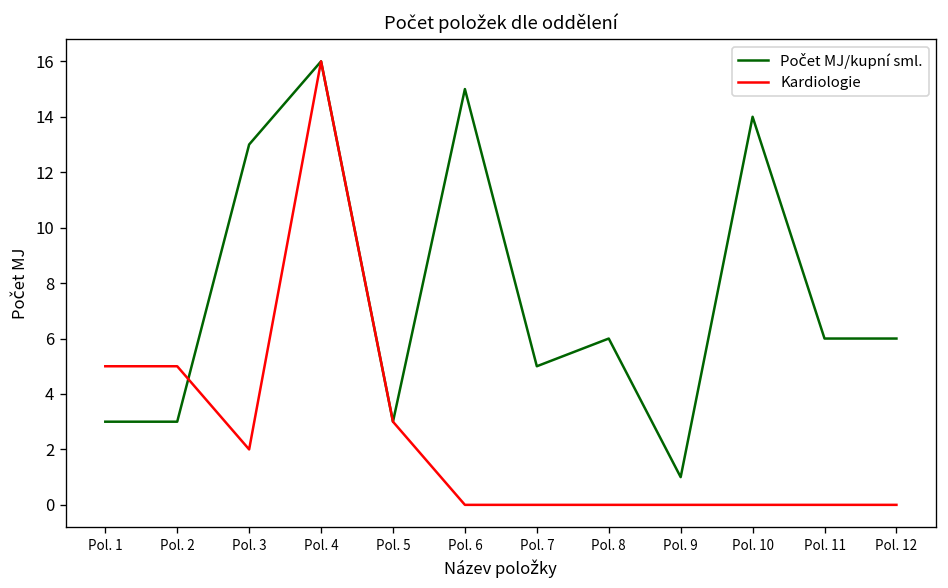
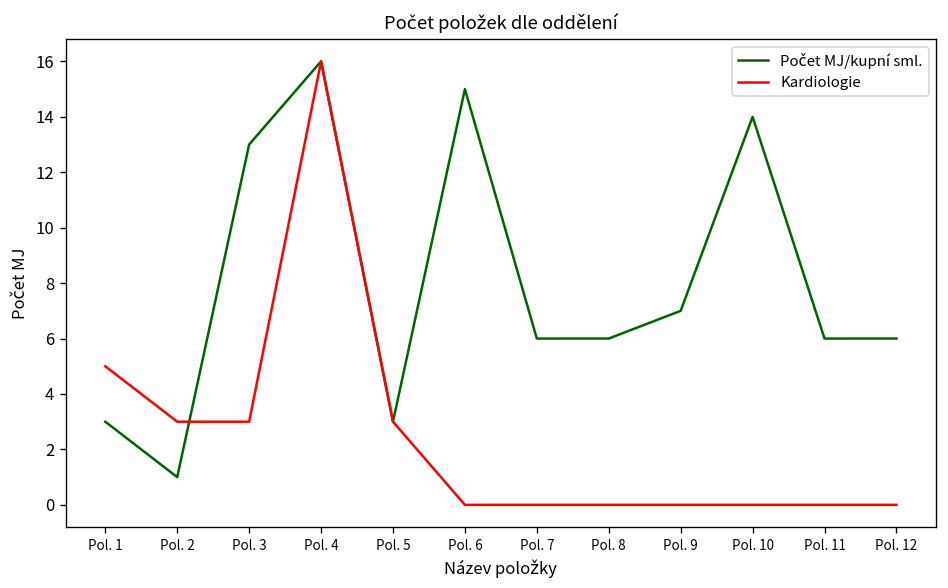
Počet MJ/kupní sml., Pol. 2: 3 -> 1
Kardiologie, Pol. 2: 5 -> 3
Kardiologie, Pol. 3: 2 -> 3
Počet MJ/kupní sml., Pol. 7: 5 -> 6
Počet MJ/kupní sml., Pol. 9: 1 -> 7
